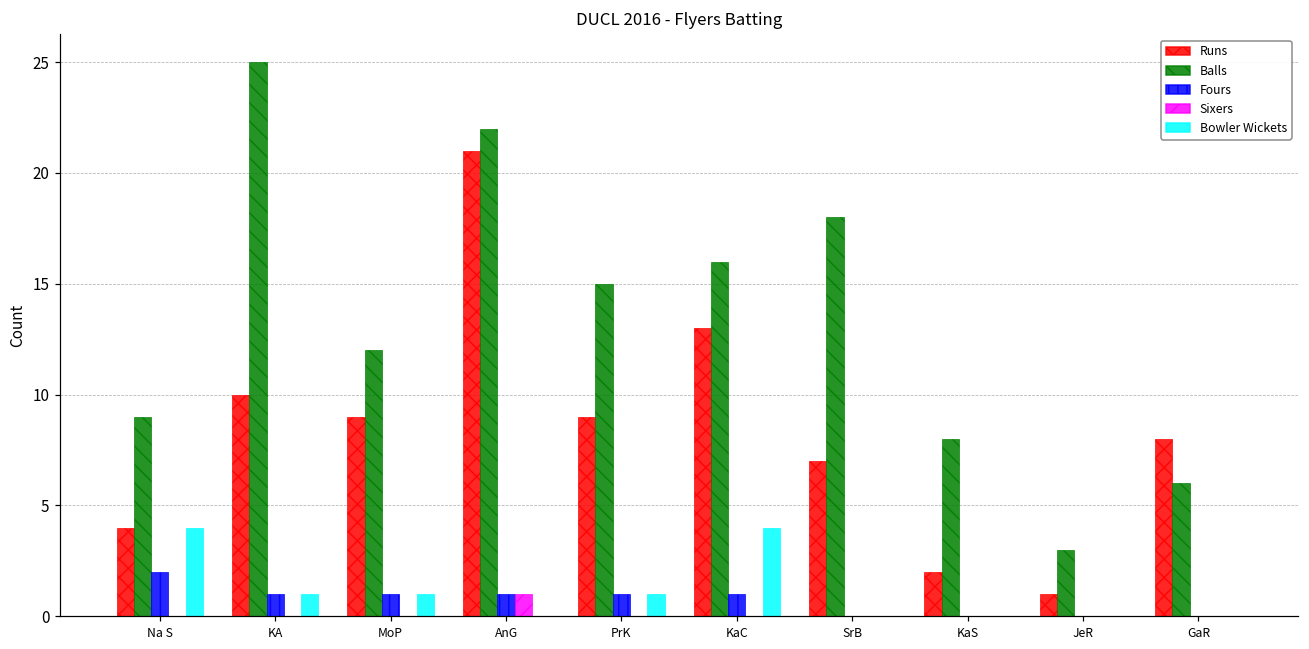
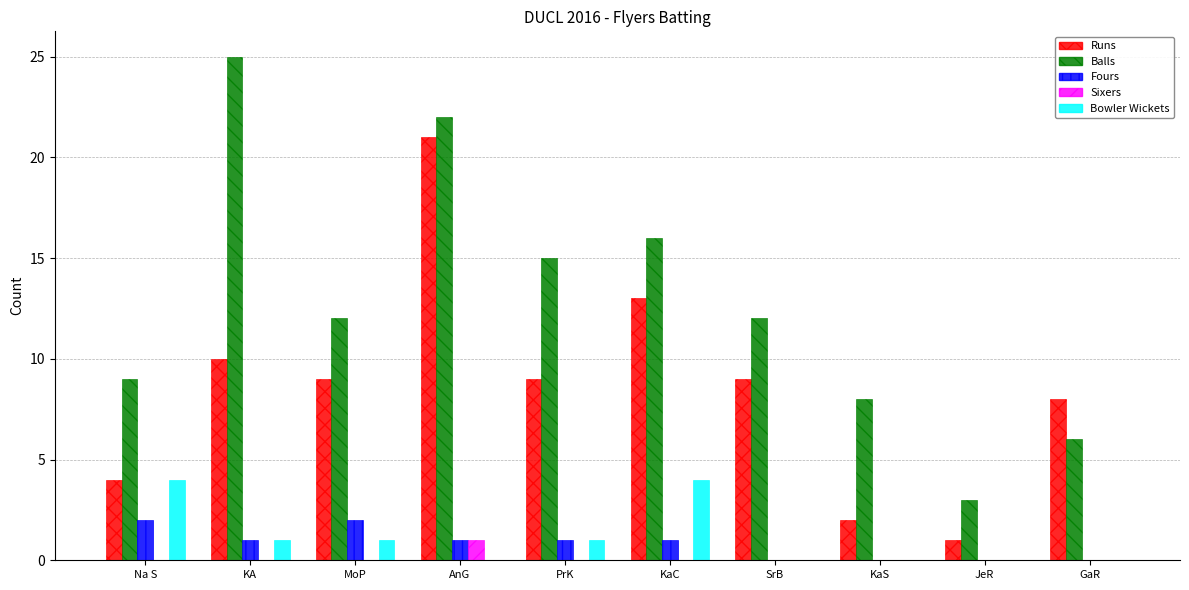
Fours, MoP: 1 -> 2
Runs, SrB: 7 -> 9
Balls, SrB: 18 -> 12
